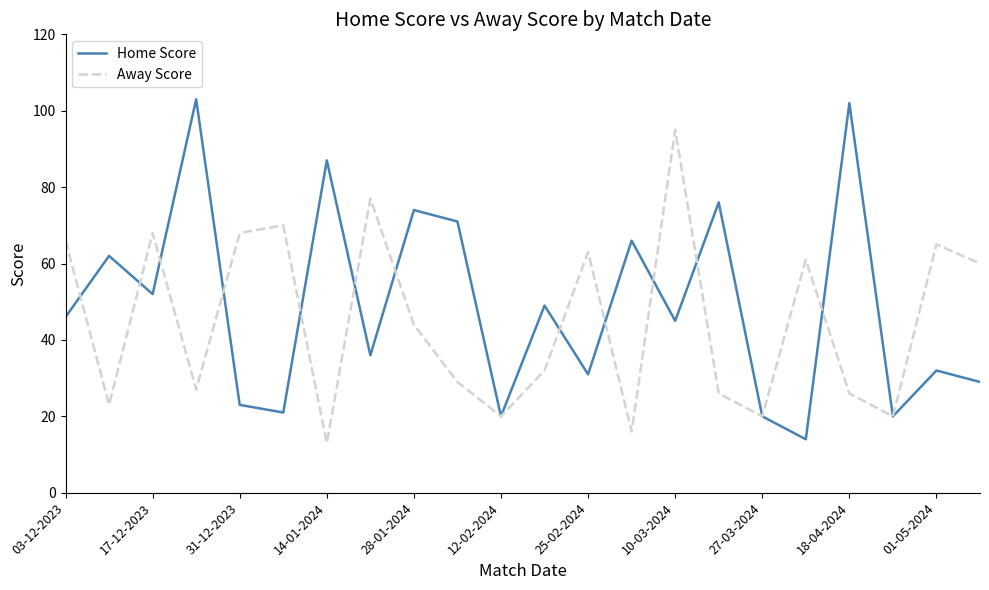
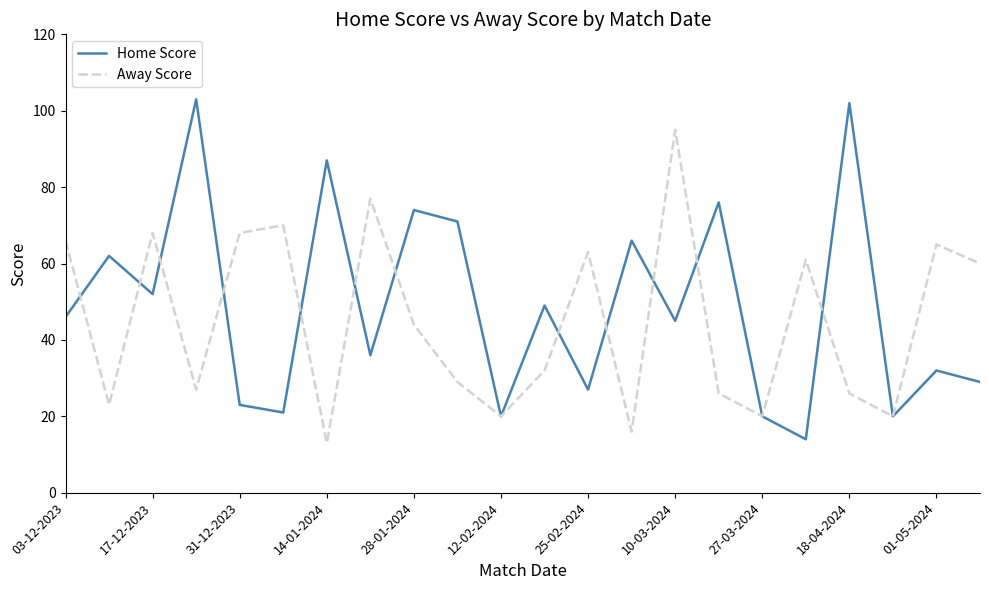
Home Score, 25-02-2024: 31 -> 27
